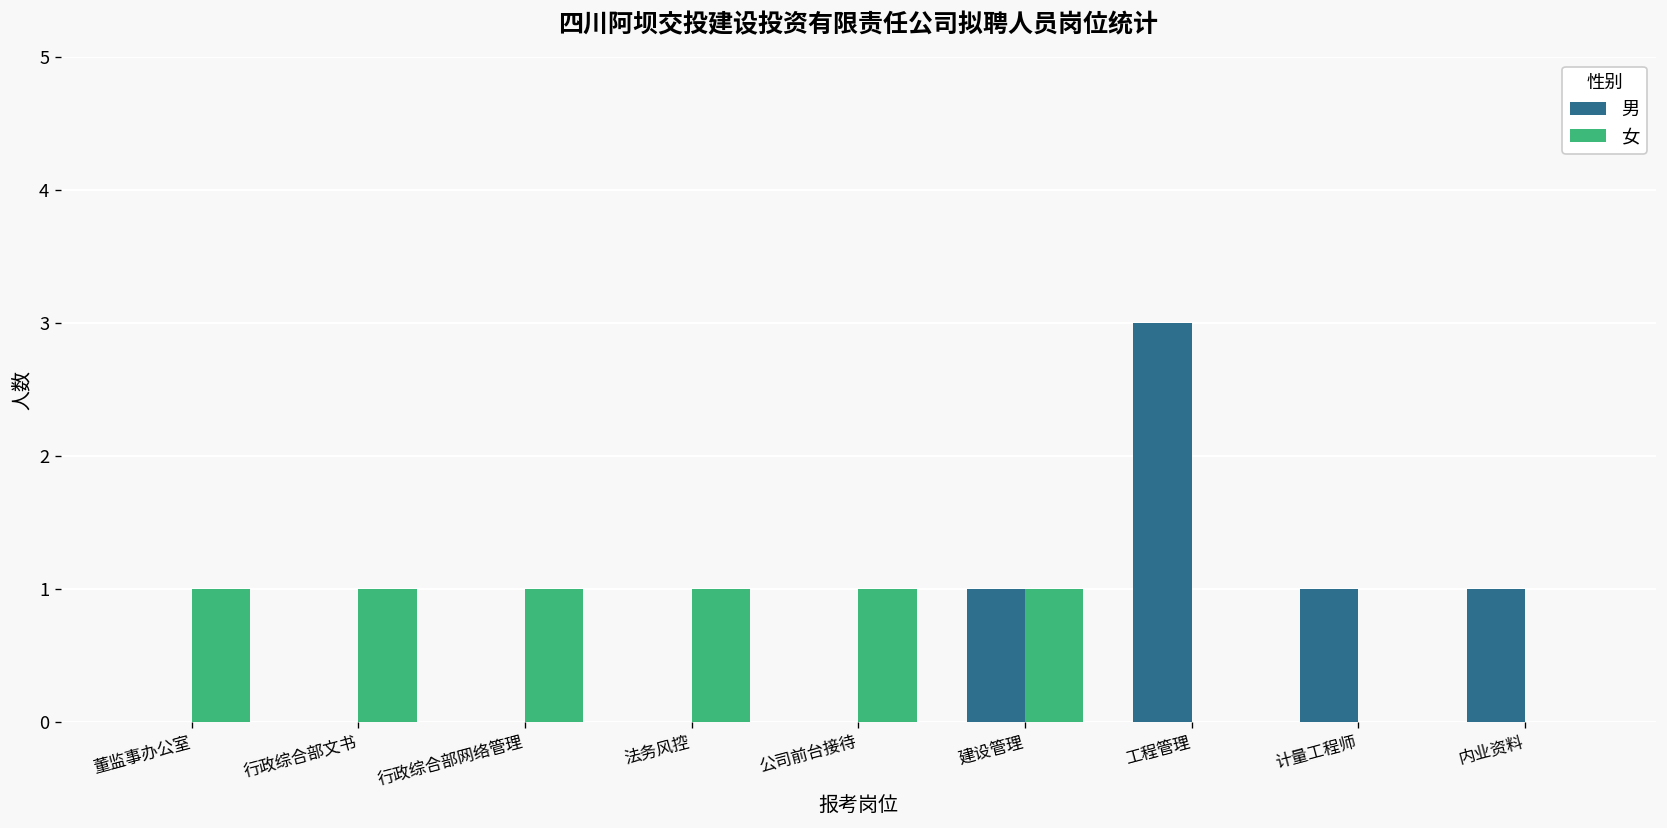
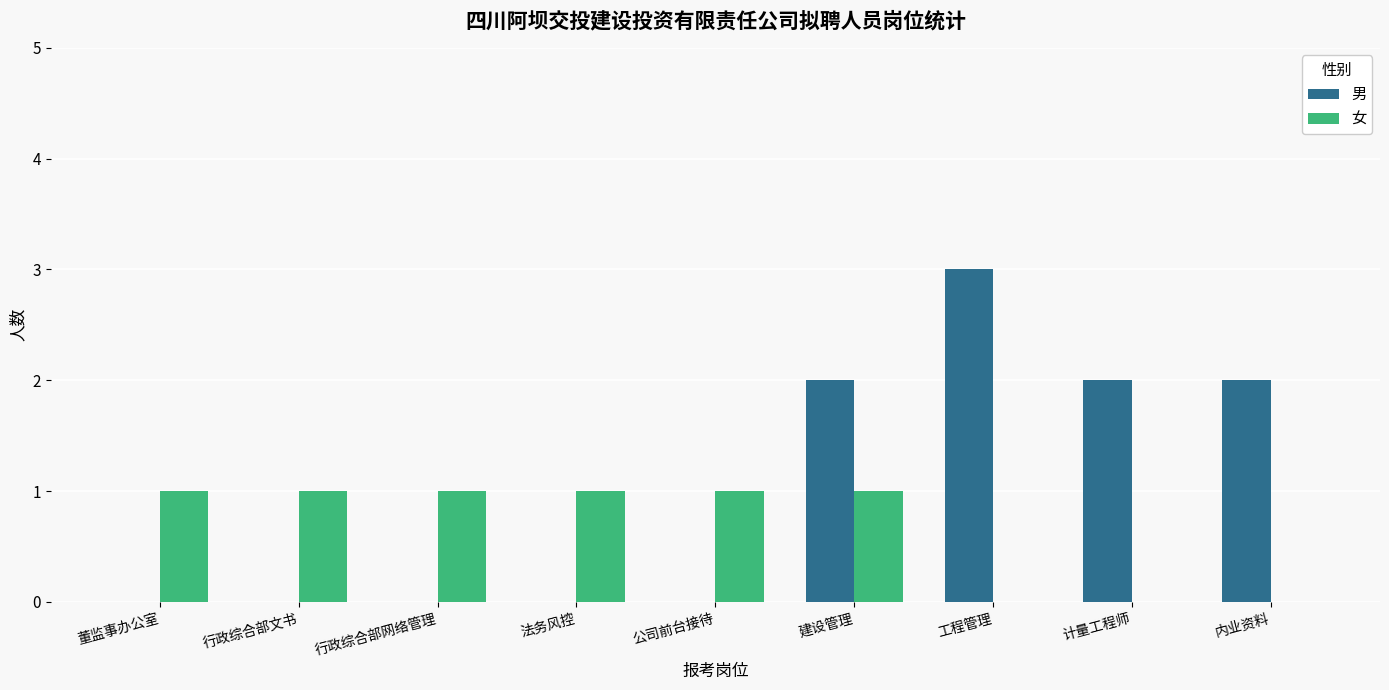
男, 建设管理: 1 -> 2
男, 计量工程师: 1 -> 2
男, 内业资料: 1 -> 2
